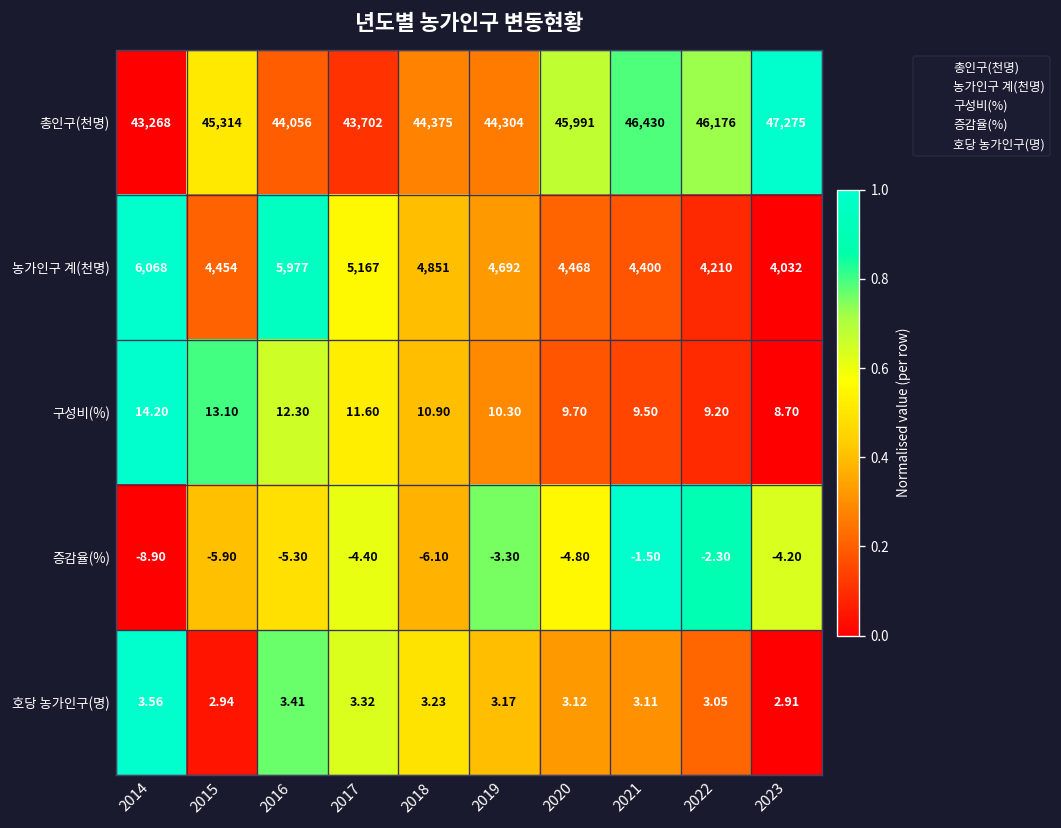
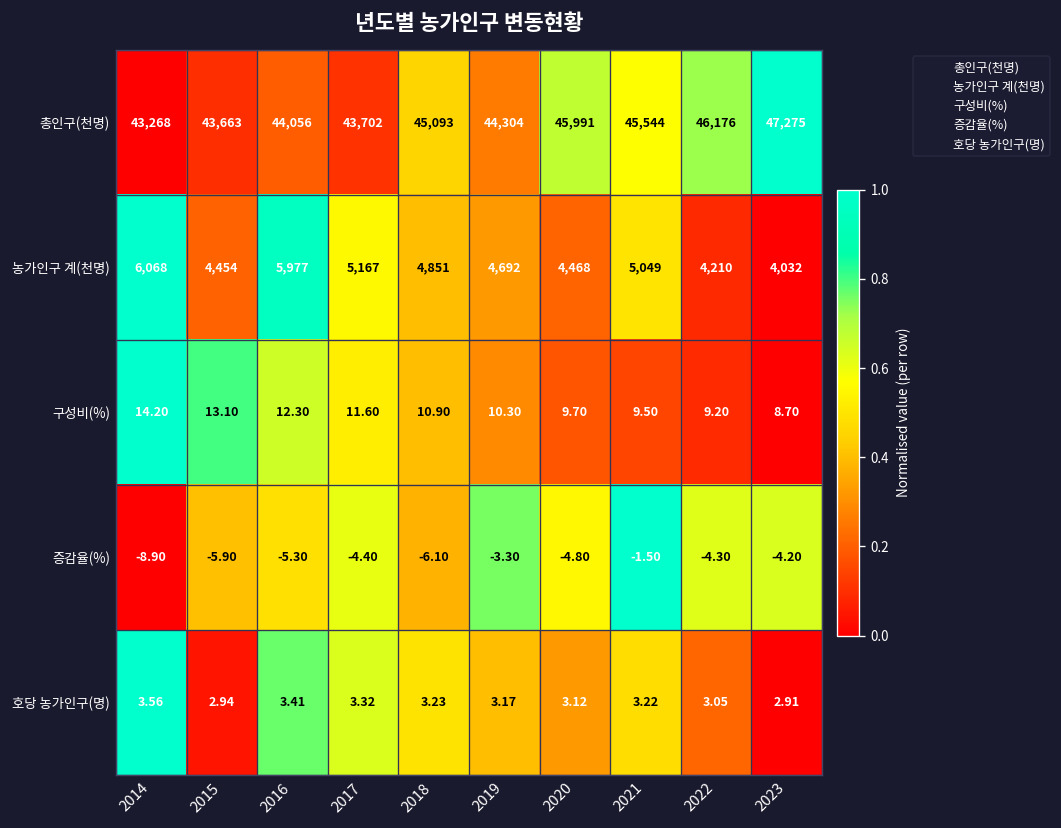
총인구(천명), 2015: 45,314 -> 43,663
총인구(천명), 2018: 44,375 -> 45,093
총인구(천명), 2021: 46,430 -> 45,544
농가인구 계(천명), 2021: 4,400 -> 5,049
증감율(%), 2022: -2.30 -> -4.30
호당 농가인구(명), 2021: 3.11 -> 3.22
